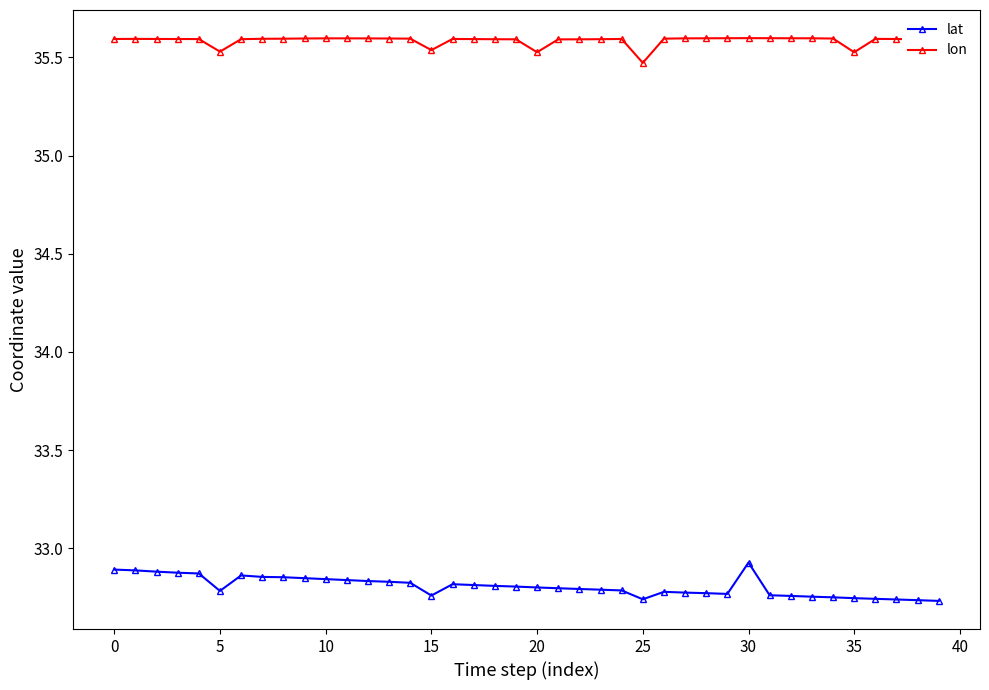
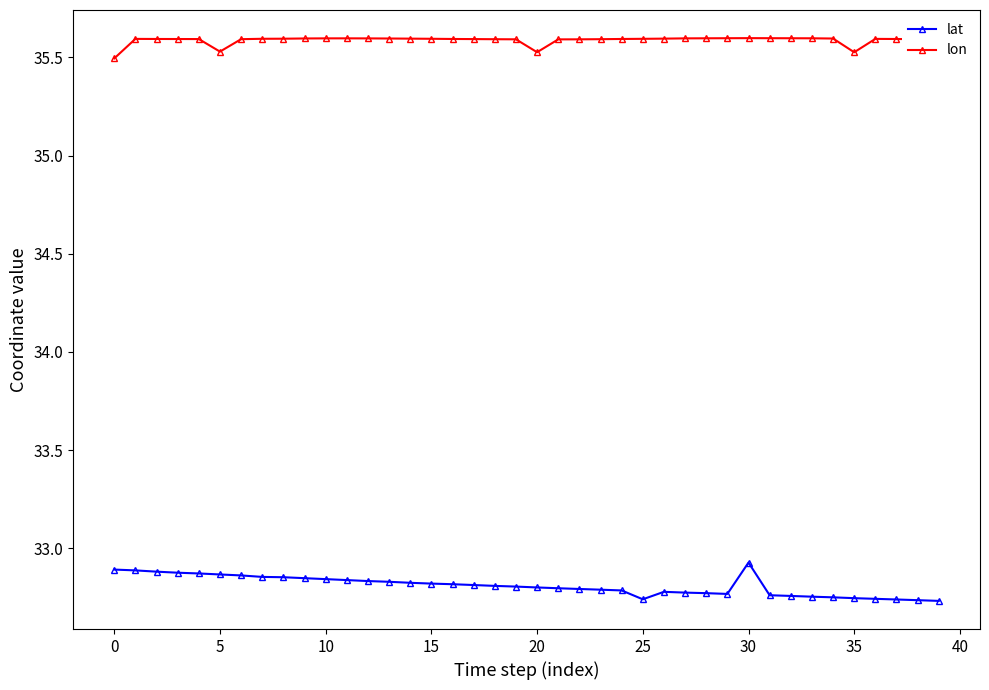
lon, 0: 35.59 -> 35.49
lat, 5: 32.78 -> 32.87
lat, 15: 32.76 -> 32.82
lon, 15: 35.54 -> 35.59
lon, 25: 35.47 -> 35.59
